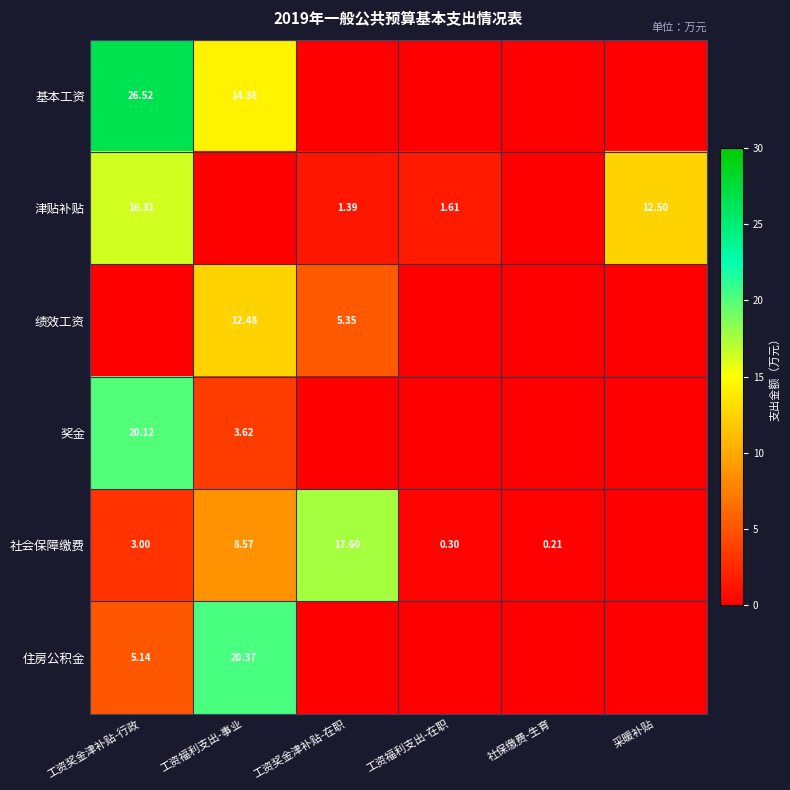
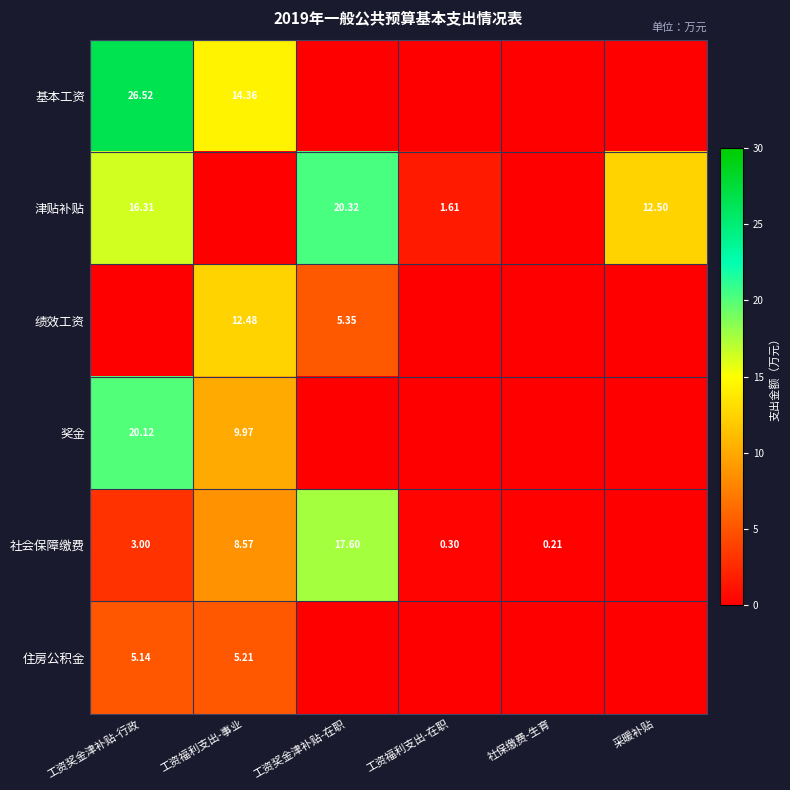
津贴补贴, 工资奖金津补贴-在职: 1.39 -> 20.32
奖金, 工资福利支出-事业: 3.62 -> 9.97
住房公积金, 工资福利支出-事业: 20.37 -> 5.21
